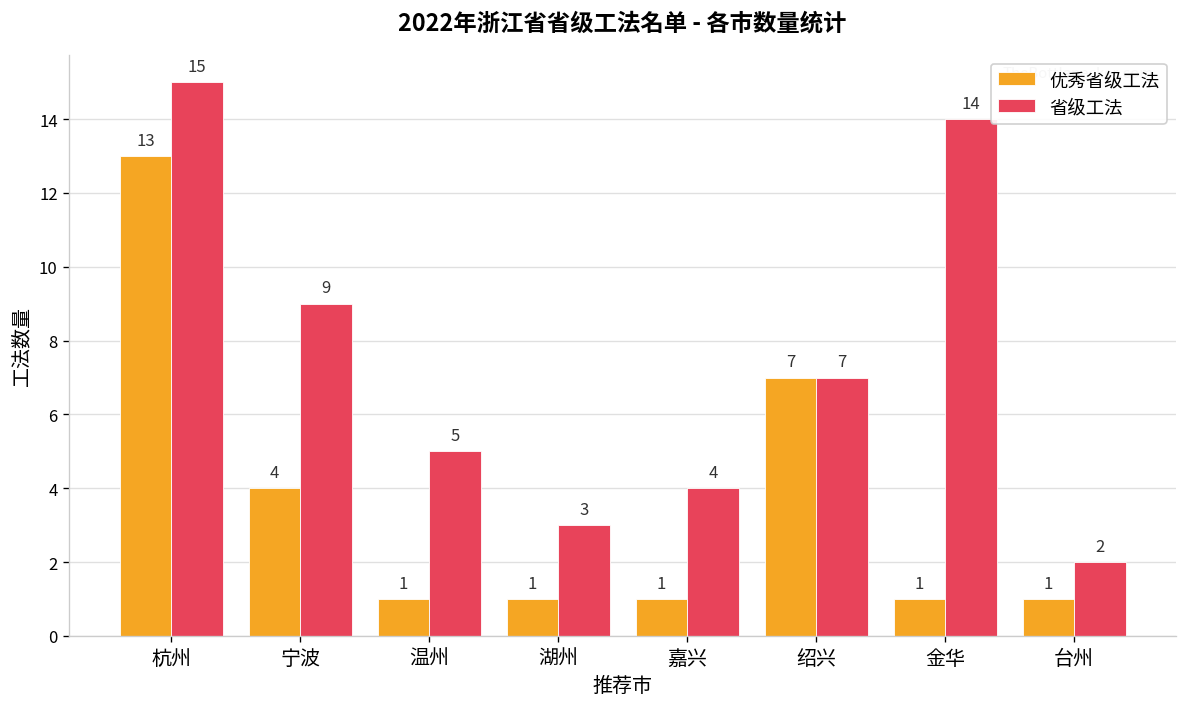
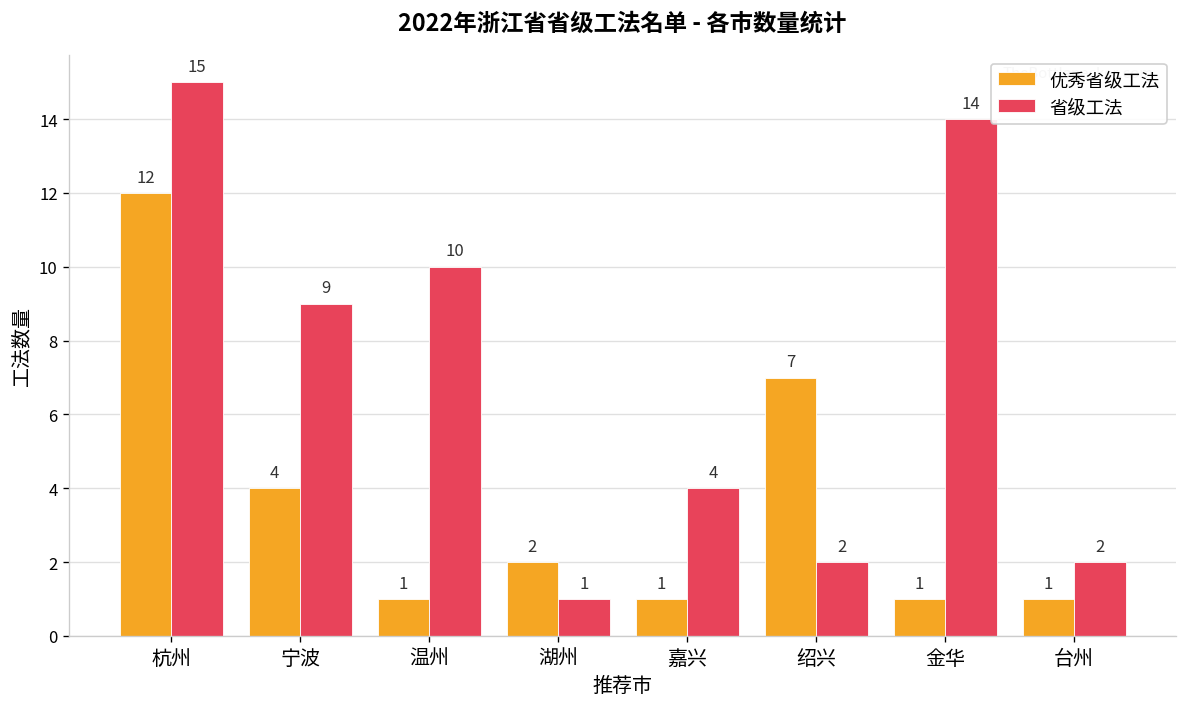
优秀省级工法, 杭州: 13 -> 12
省级工法, 温州: 5 -> 10
优秀省级工法, 湖州: 1 -> 2
省级工法, 湖州: 3 -> 1
省级工法, 绍兴: 7 -> 2
